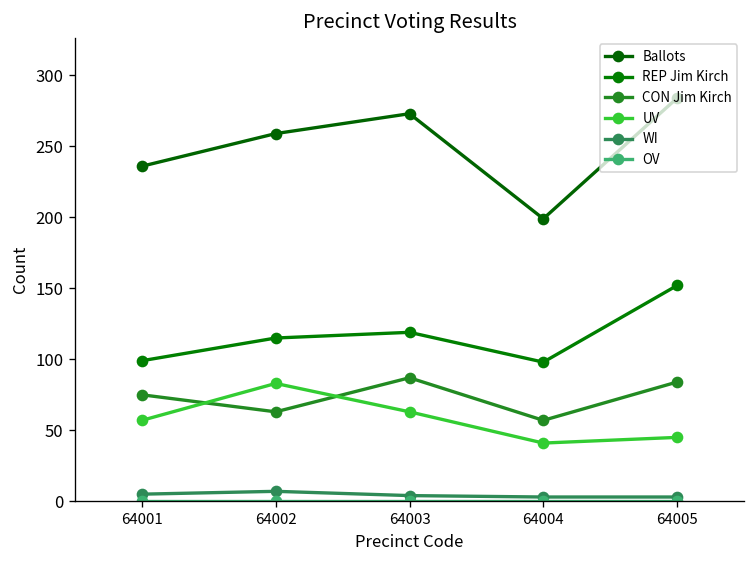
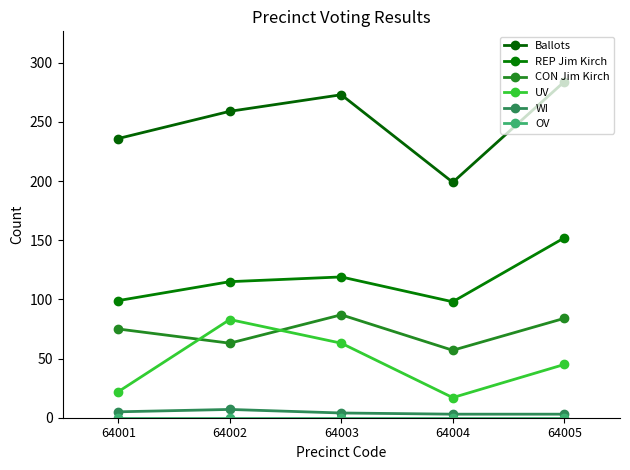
UV, 64001: 57 -> 22
UV, 64004: 41 -> 17
